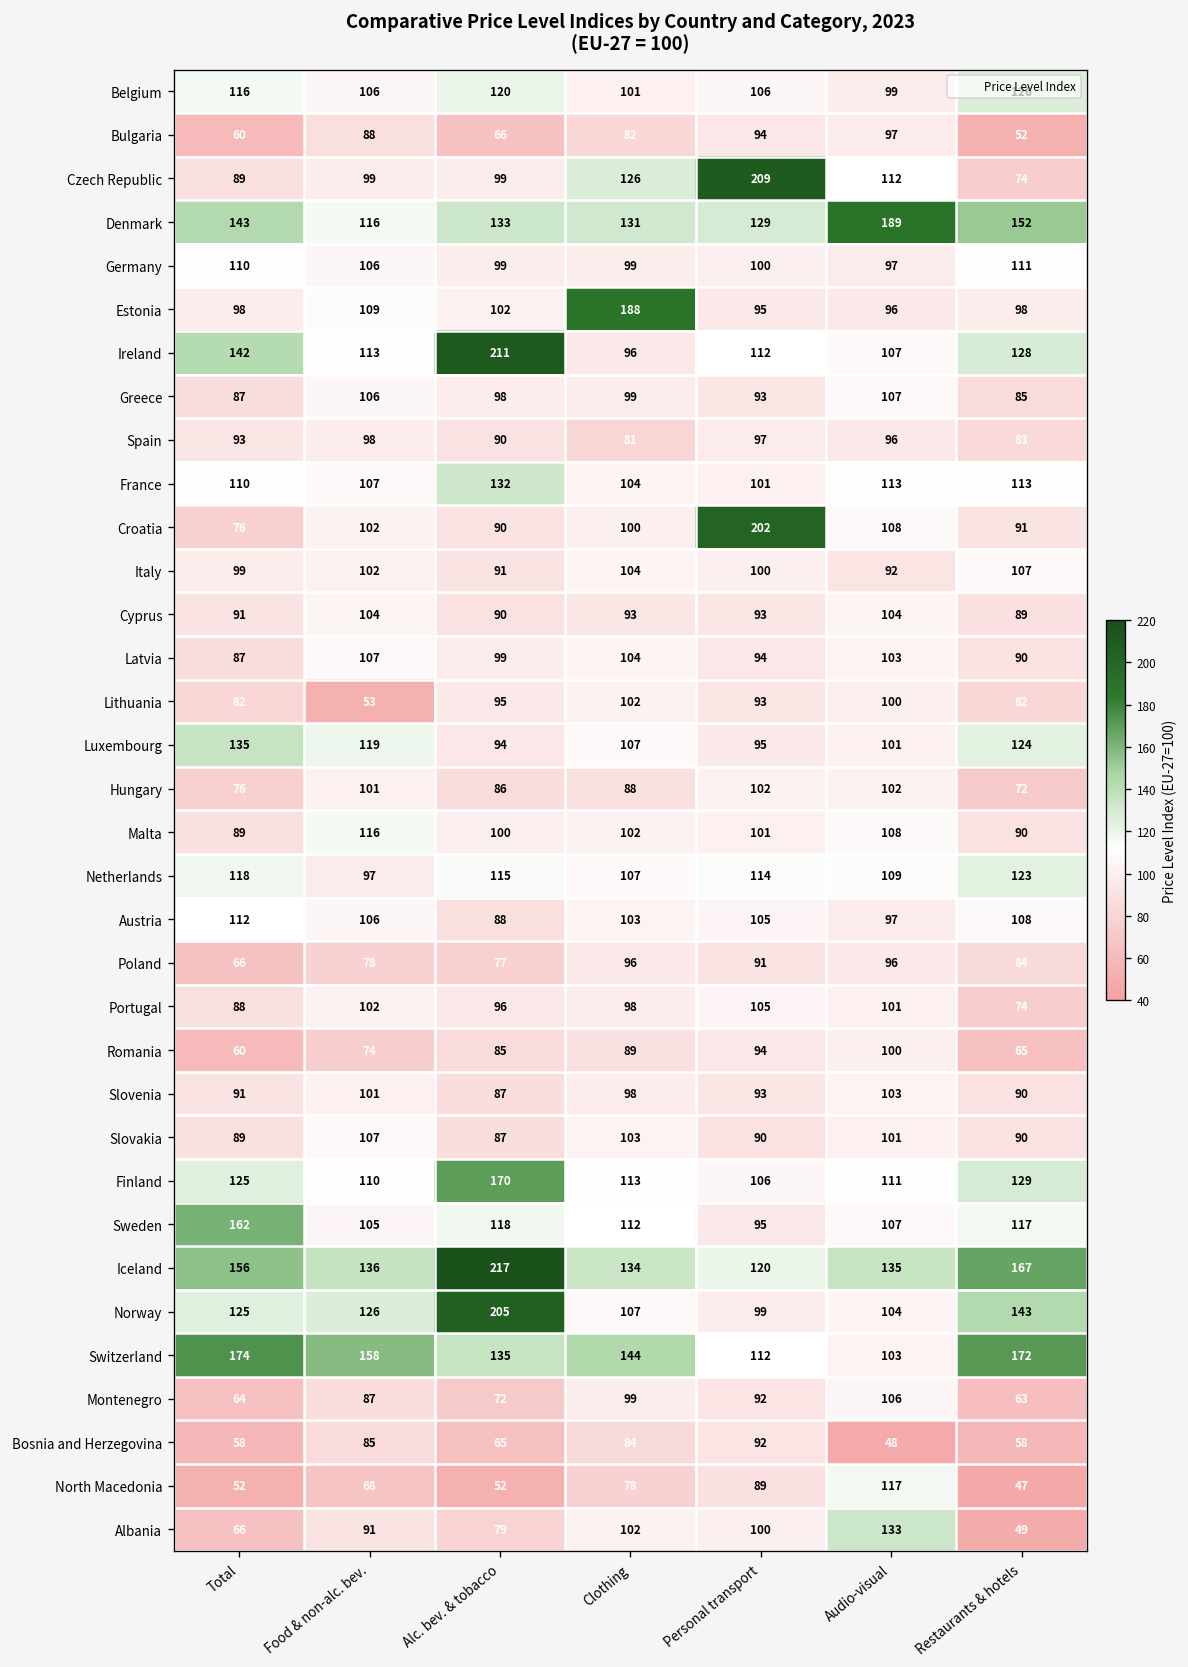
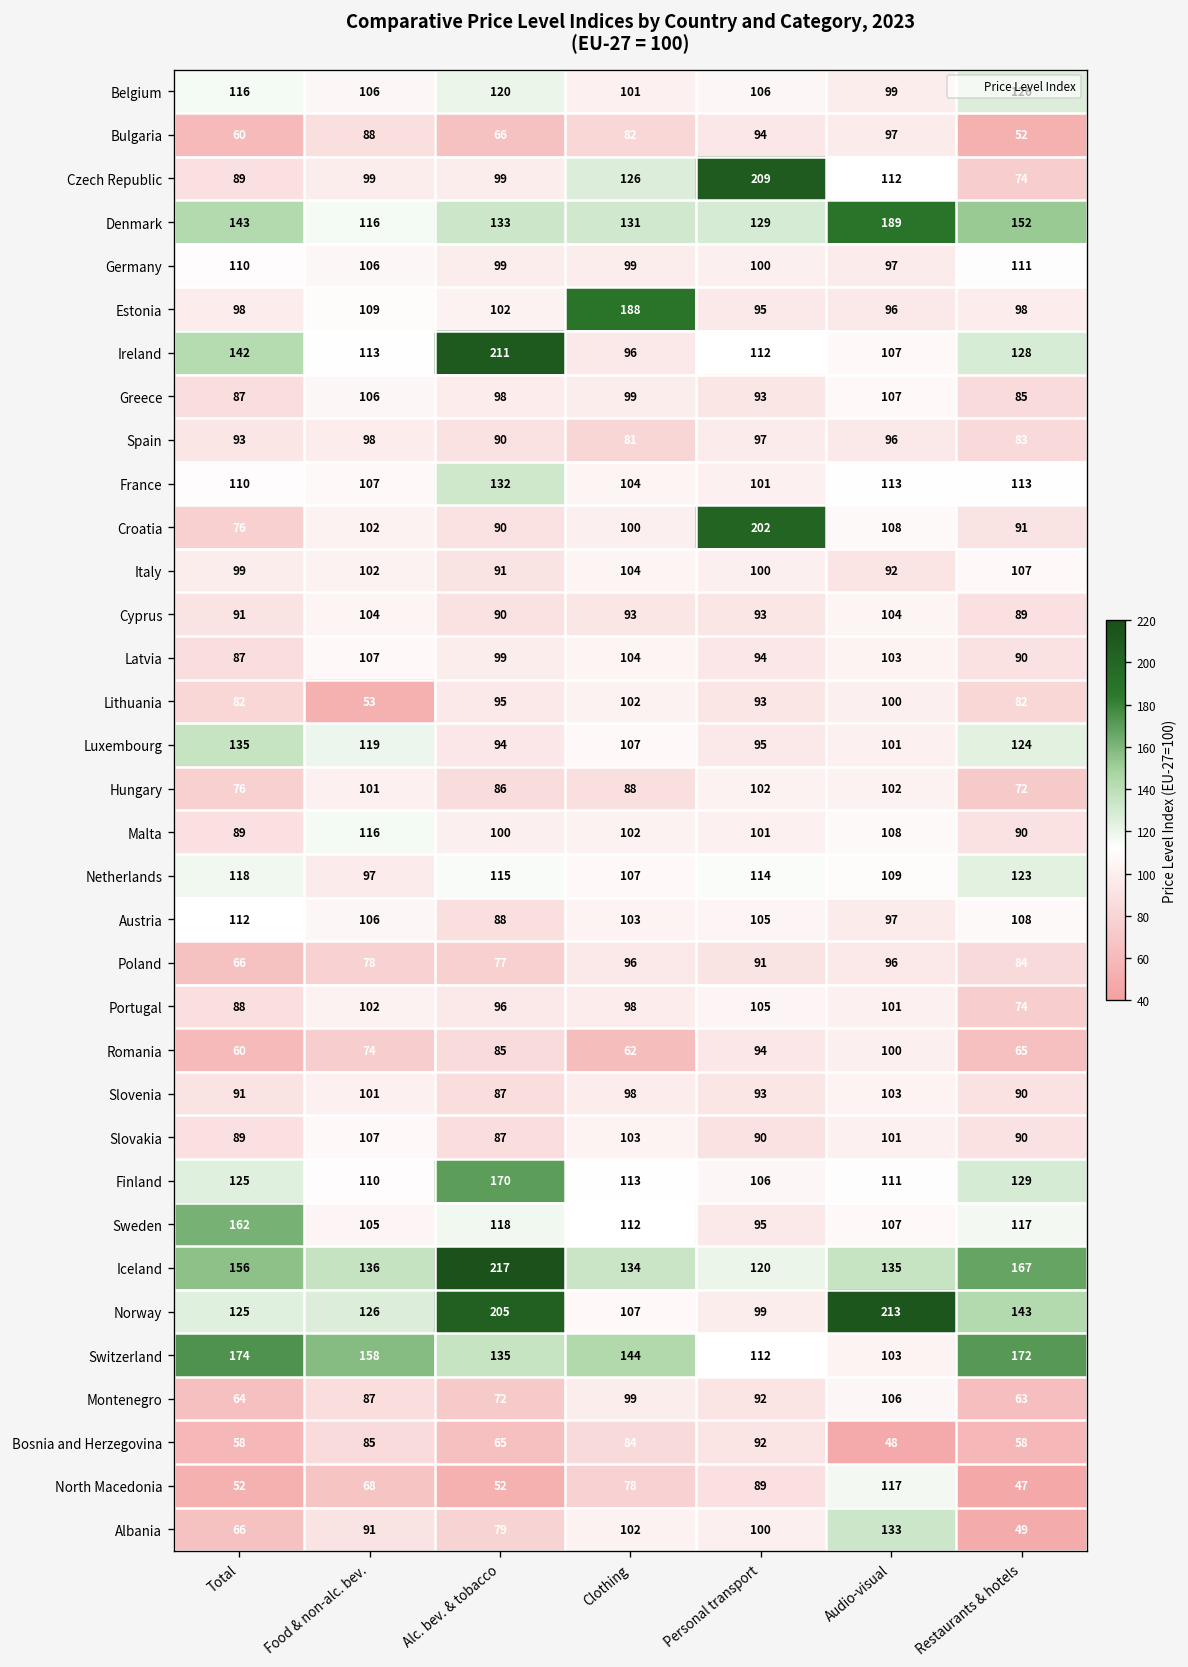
Romania, Clothing: 89 -> 62
Norway, Audio-visual: 104 -> 213
